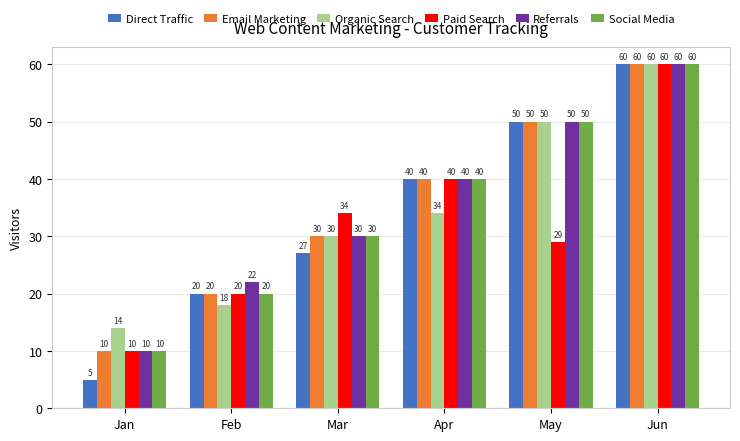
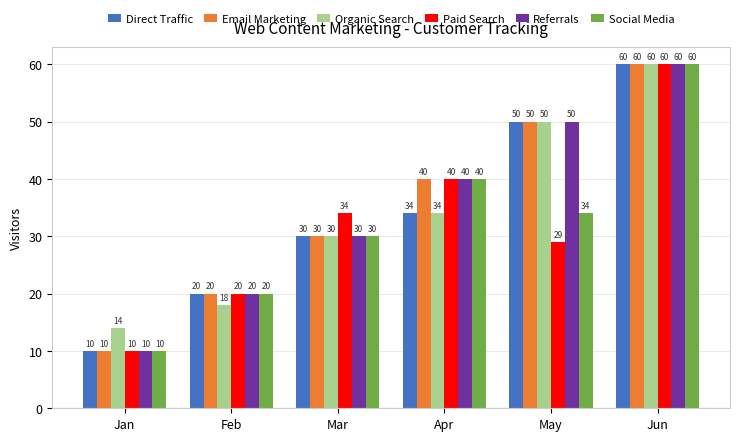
Direct Traffic, Jan: 5 -> 10
Referrals, Feb: 22 -> 20
Direct Traffic, Mar: 27 -> 30
Direct Traffic, Apr: 40 -> 34
Social Media, May: 50 -> 34
